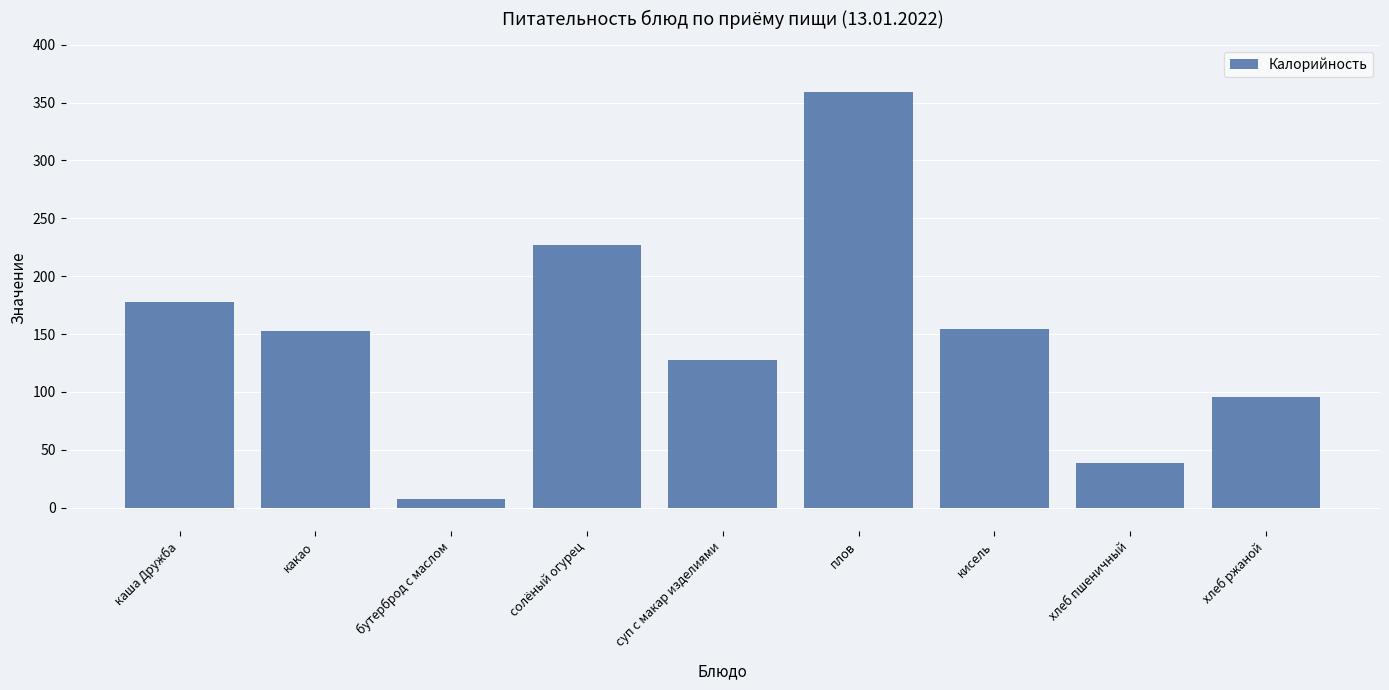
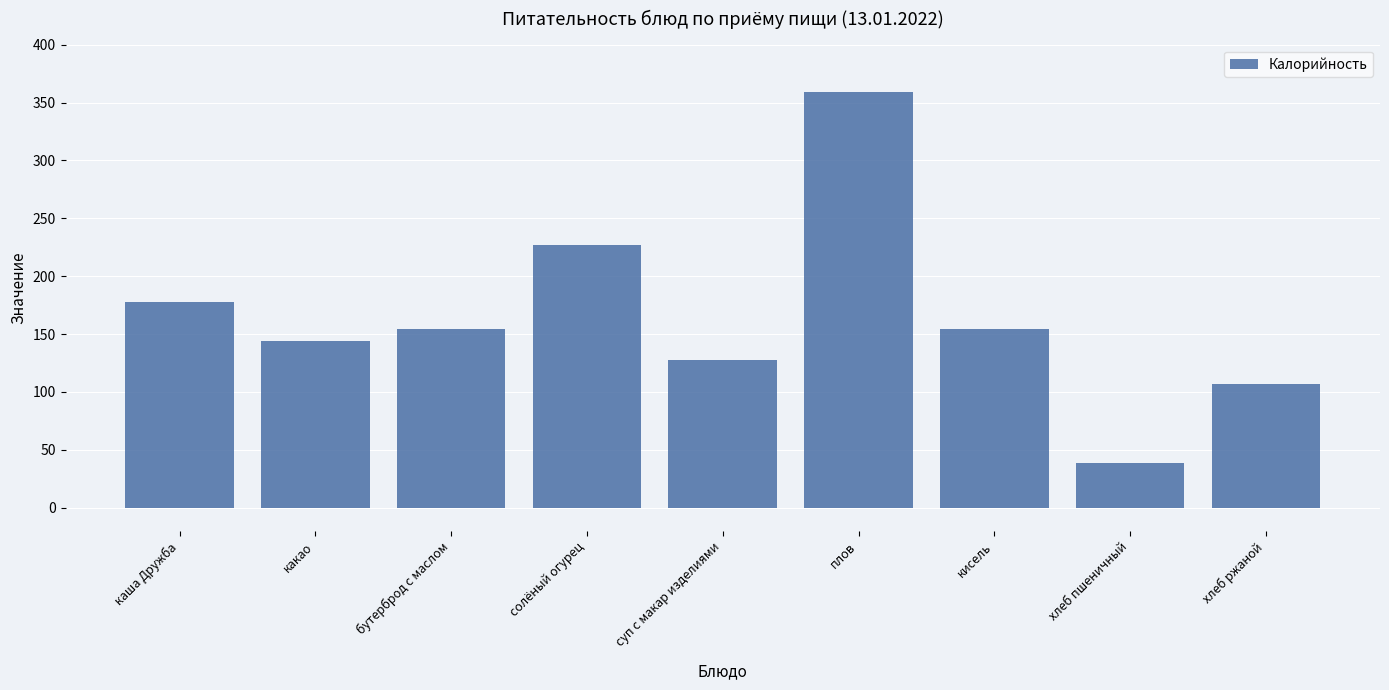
какао: 153 -> 144
бутерброд с маслом: 8 -> 154
хлеб ржаной: 96 -> 107
